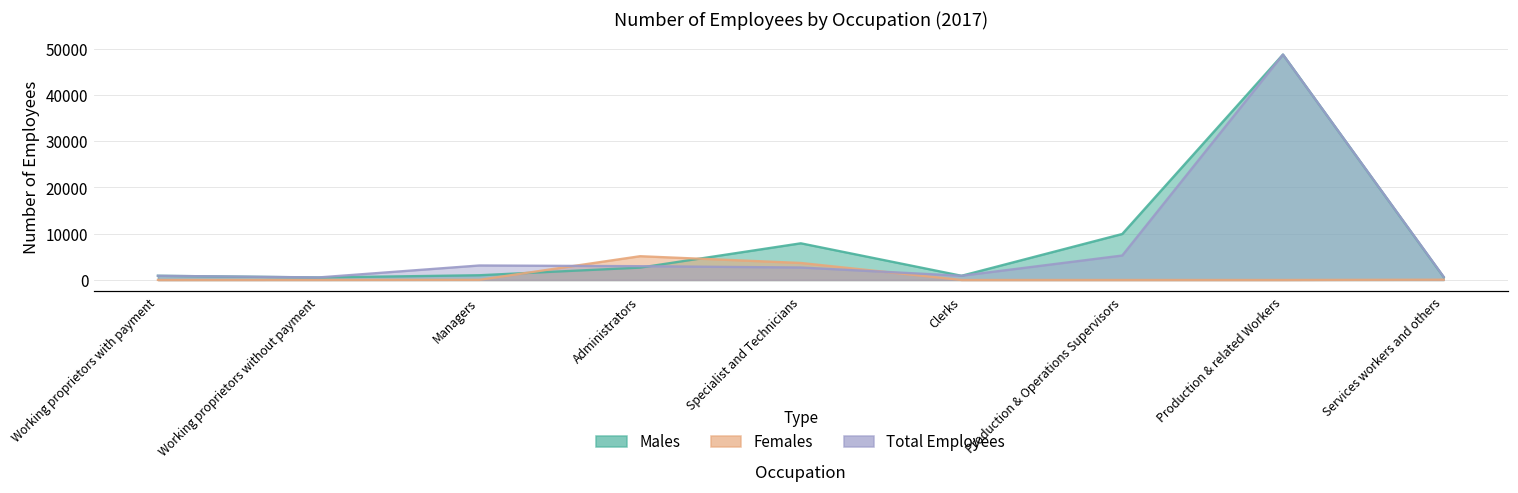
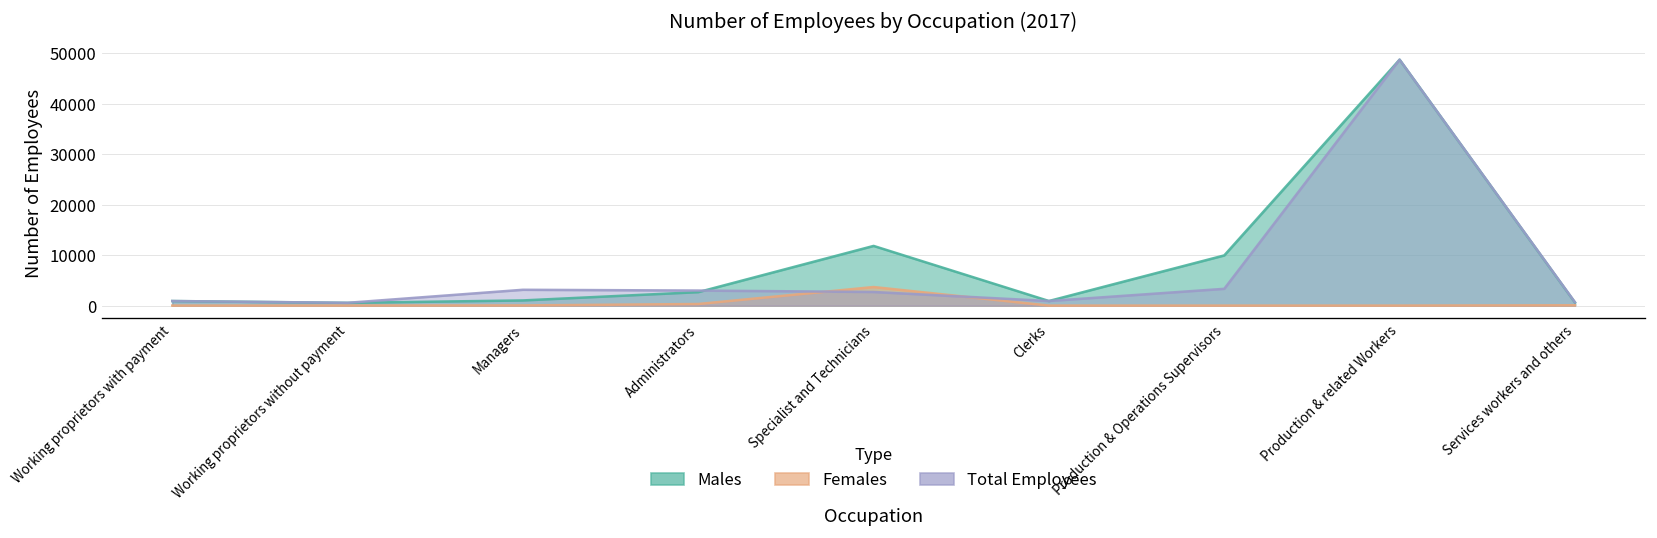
Females, Administrators: 5000 -> 0
Males, Specialist and Technicians: 8000 -> 12000
Total Employees, Production & Operations Supervisors: 5000 -> 3000
